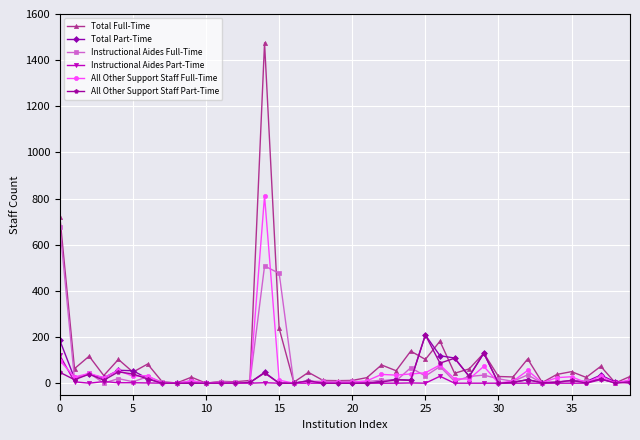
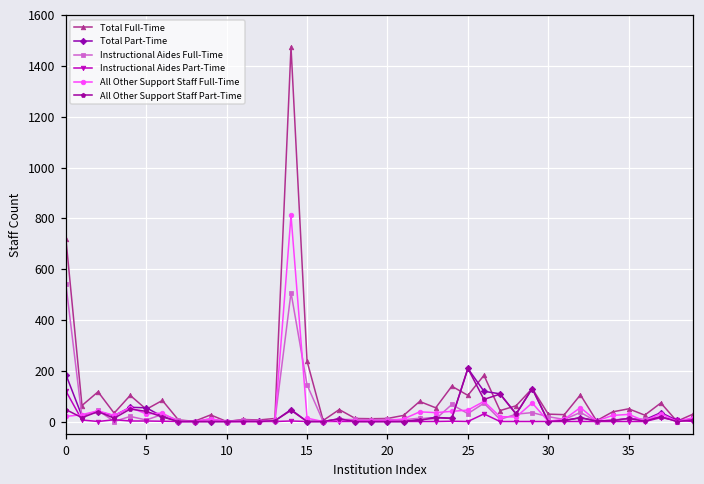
Instructional Aides Full-Time, 0: 680 -> 540
All Other Support Staff Full-Time, 0: 100 -> 20
Instructional Aides Full-Time, 15: 480 -> 140
